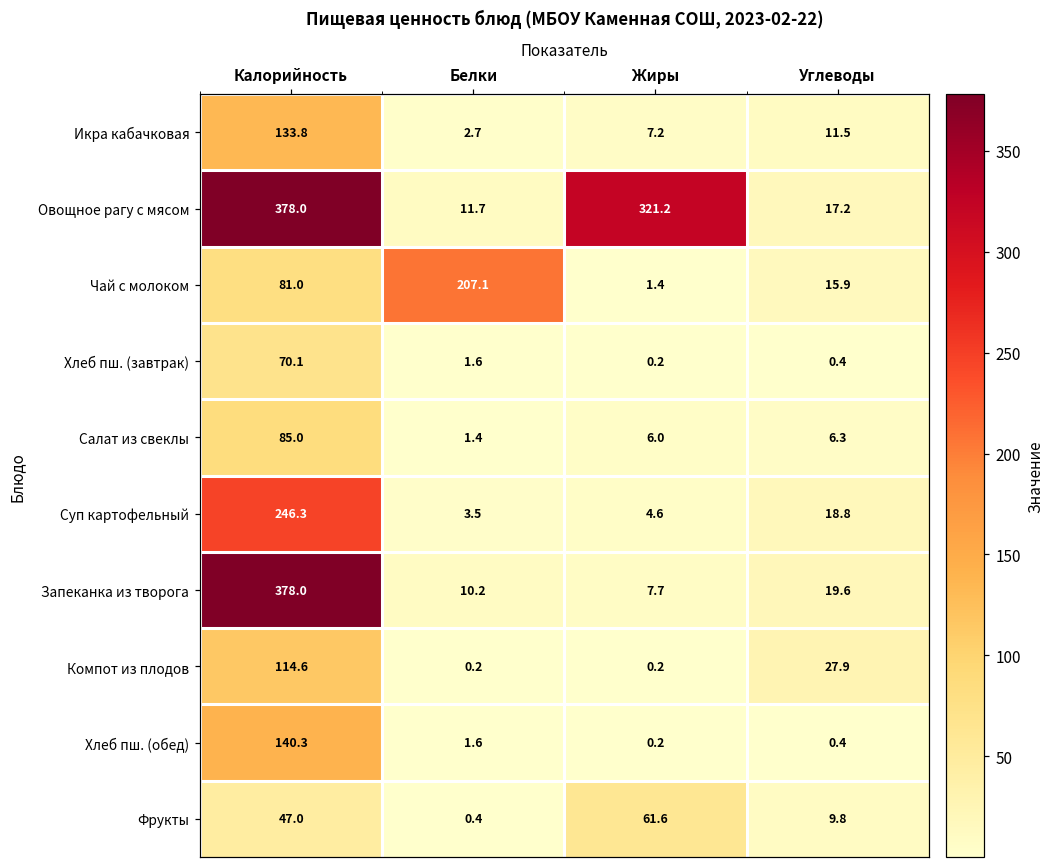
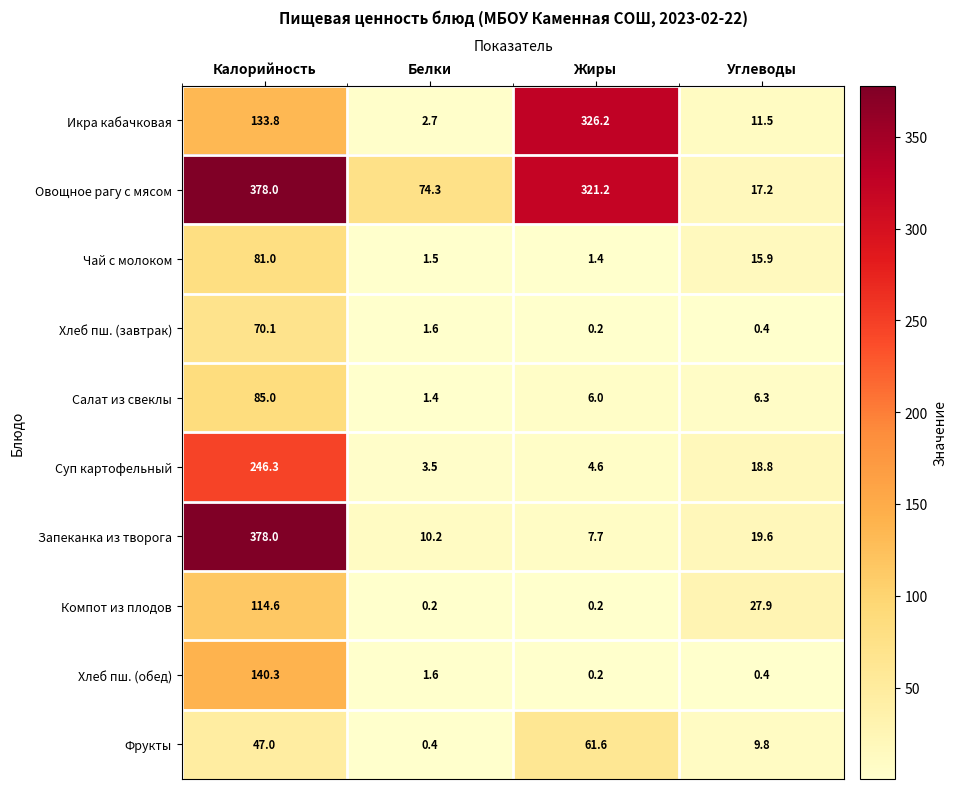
Икра кабачковая, Жиры: 7.2 -> 326.2
Овощное рагу с мясом, Белки: 11.7 -> 74.3
Чай с молоком, Белки: 207.1 -> 1.5
